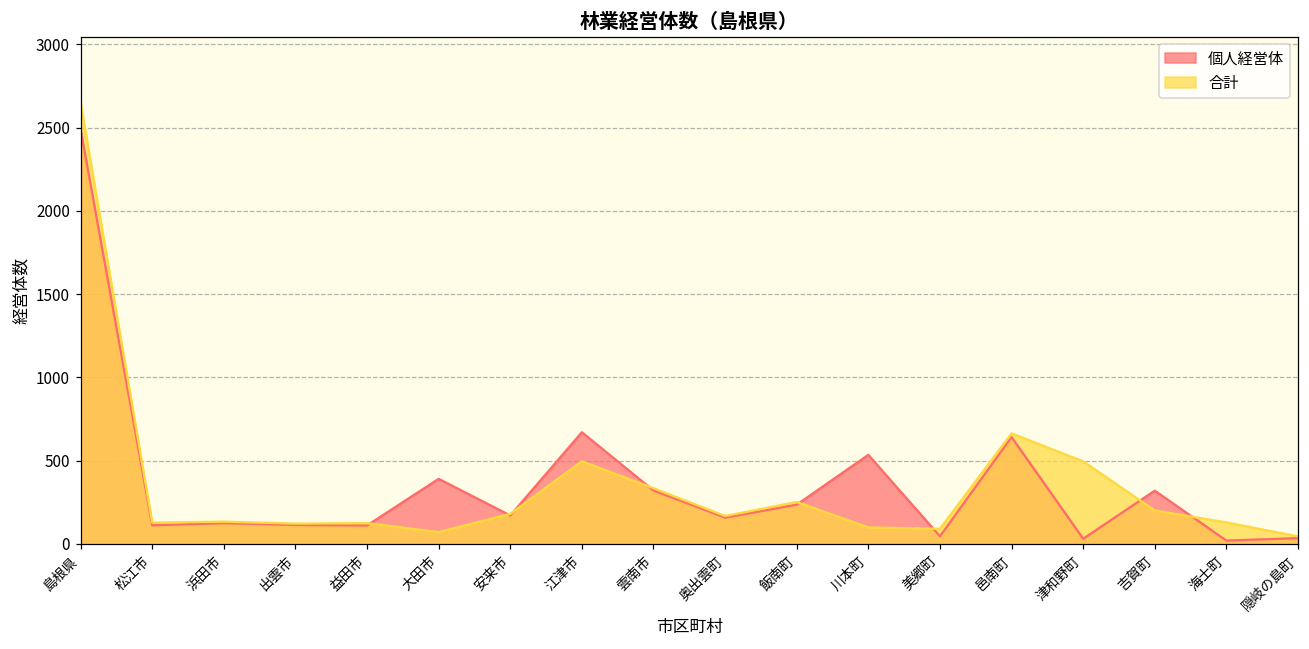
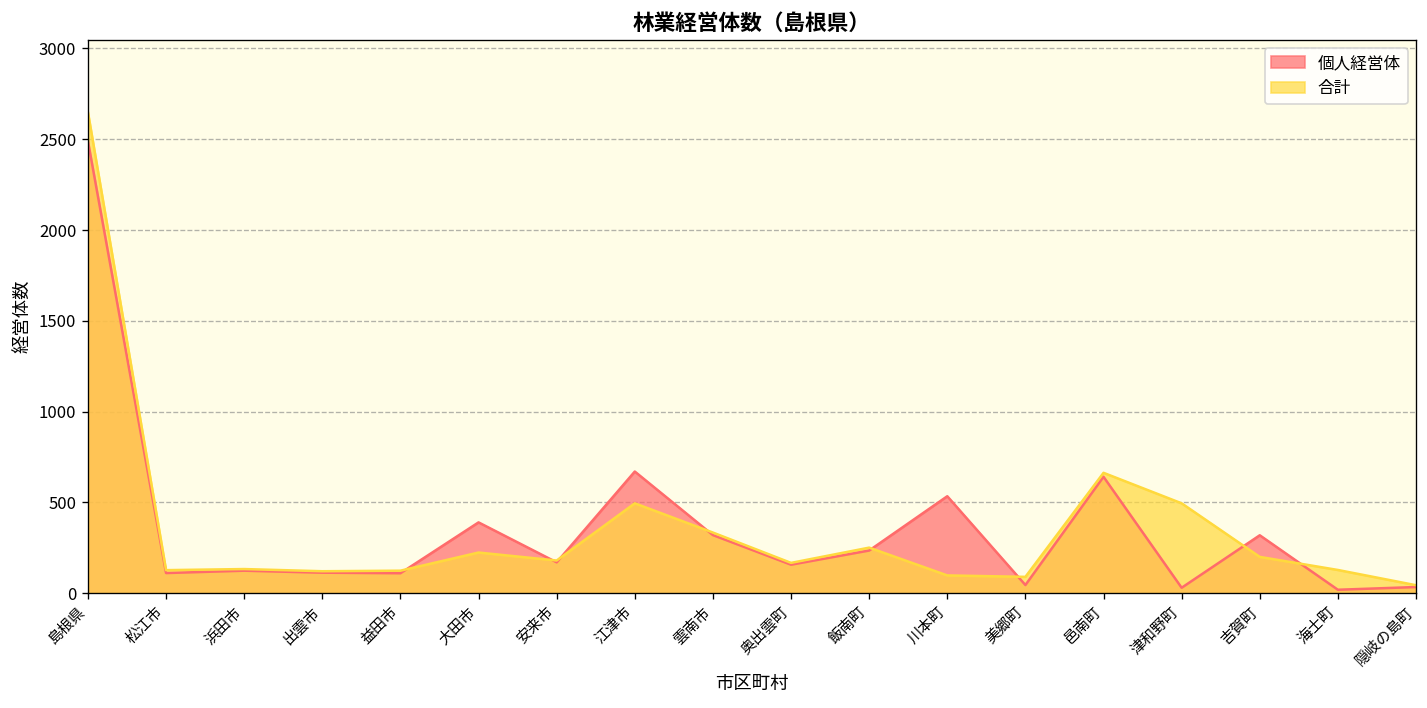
合計, 大田市: 70 -> 220
